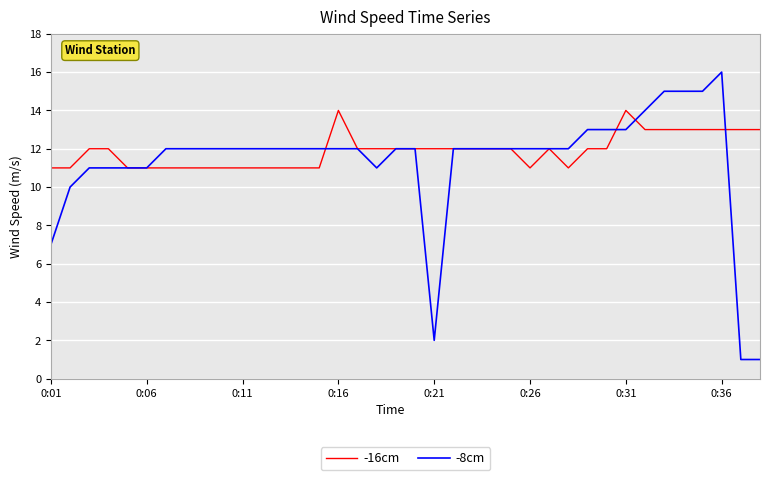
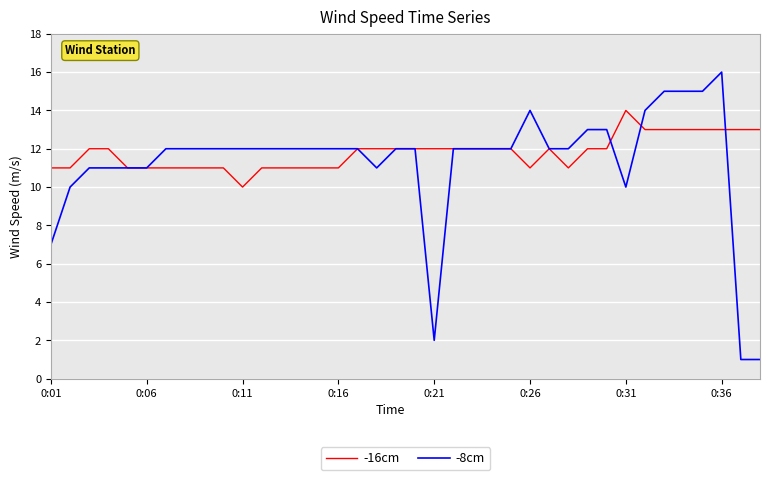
-16cm, 0:11: 11 -> 10
-16cm, 0:16: 14 -> 11
-8cm, 0:26: 12 -> 14
-8cm, 0:31: 13 -> 10
